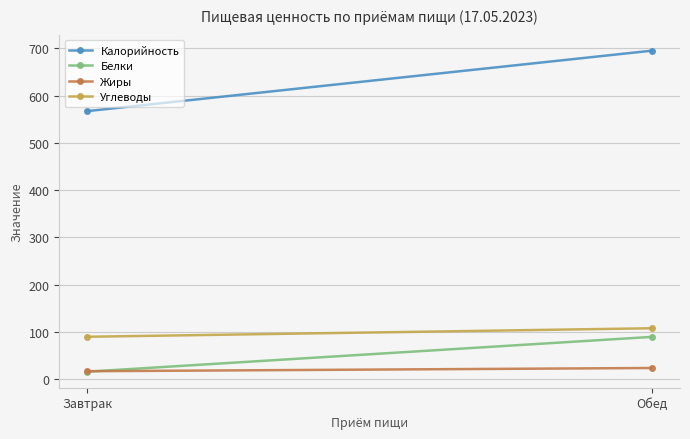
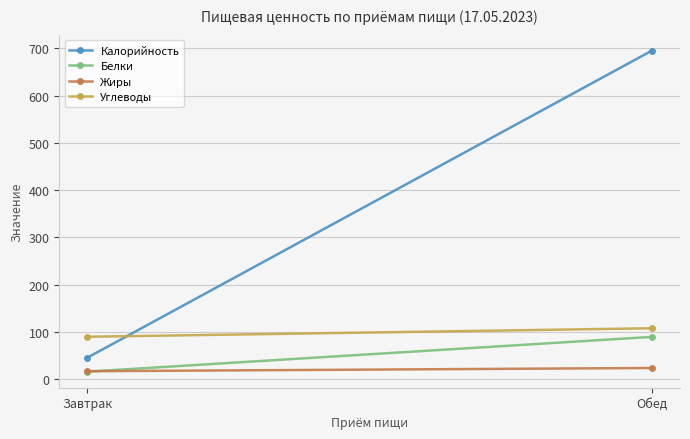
Калорийность, Завтрак: 570 -> 50
